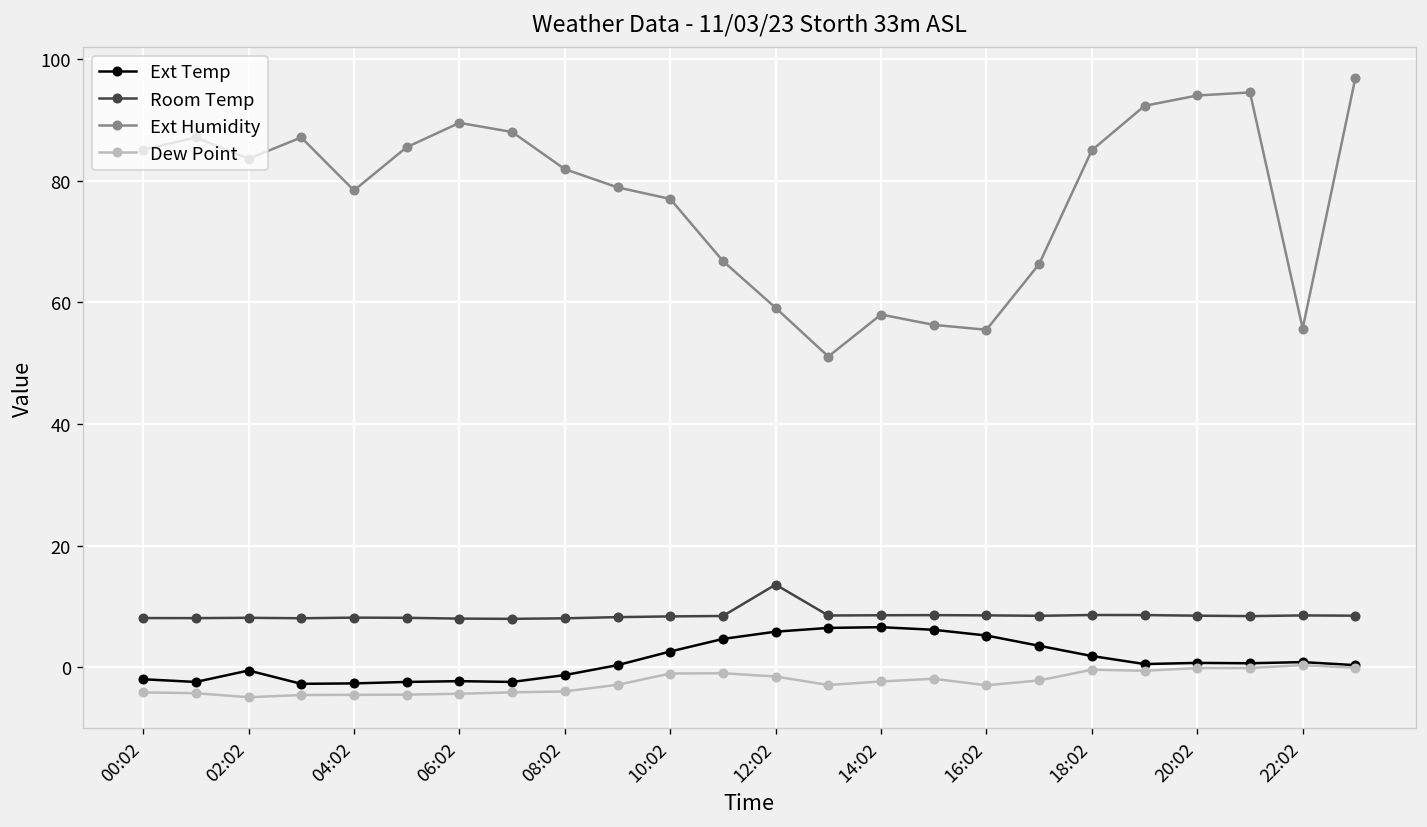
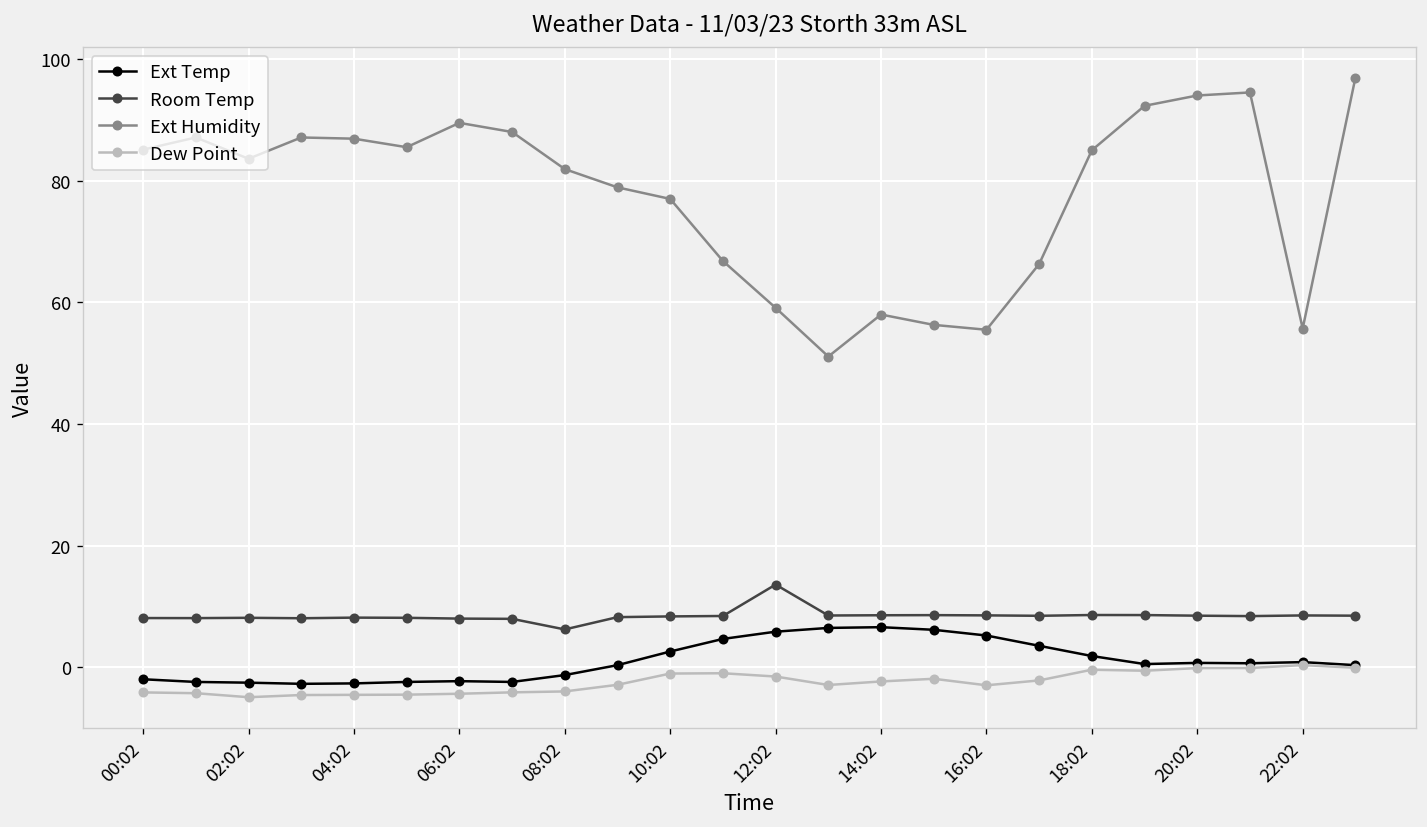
Ext Temp, 02:02: -1 -> -3
Ext Humidity, 04:02: 78 -> 87
Room Temp, 08:02: 8 -> 6
